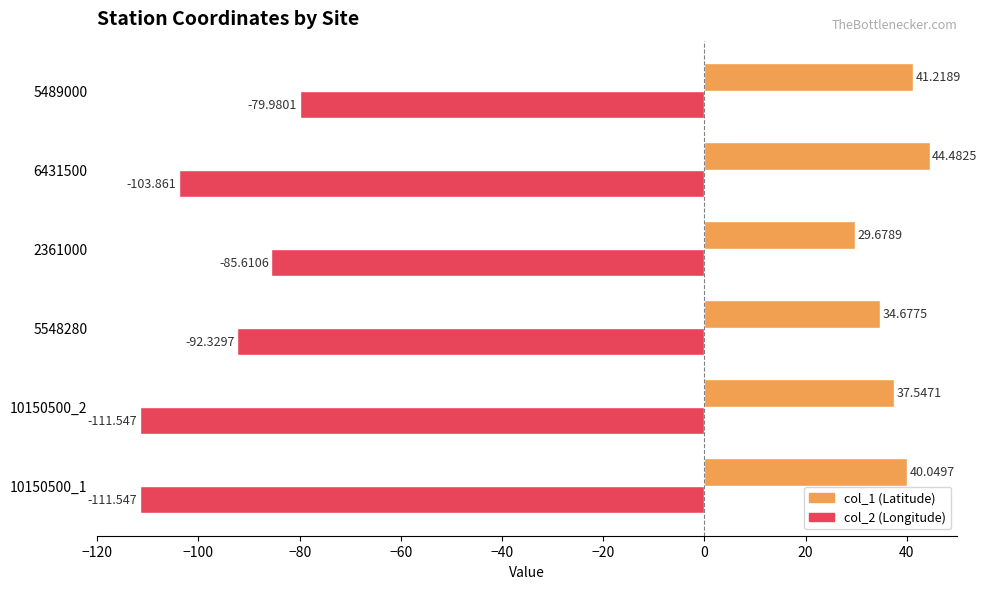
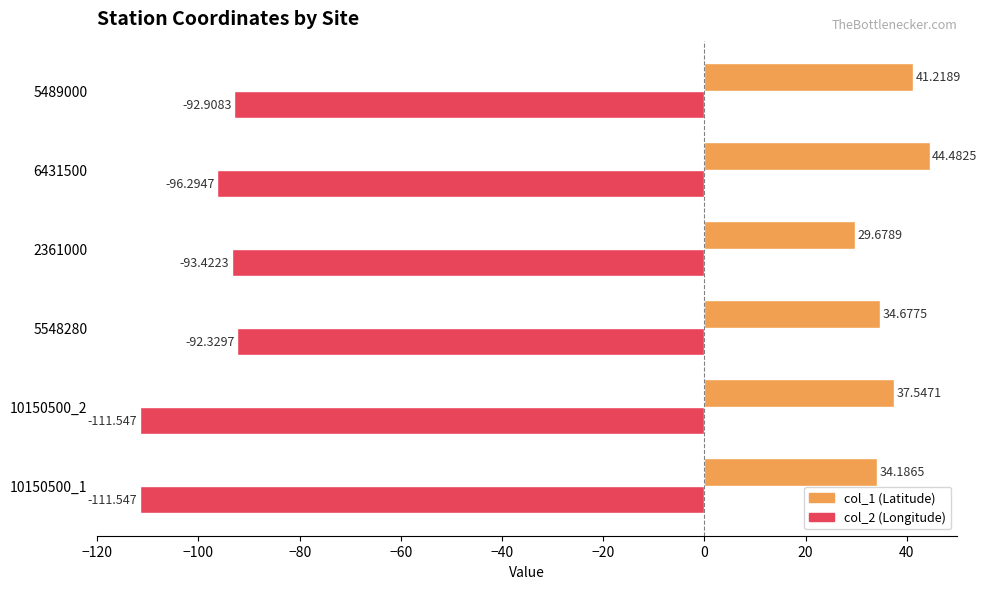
col_2 (Longitude), 5489000: -79.9801 -> -92.9083
col_2 (Longitude), 6431500: -103.861 -> -96.2947
col_2 (Longitude), 2361000: -85.6106 -> -93.4223
col_1 (Latitude), 10150500_1: 40.0497 -> 34.1865
